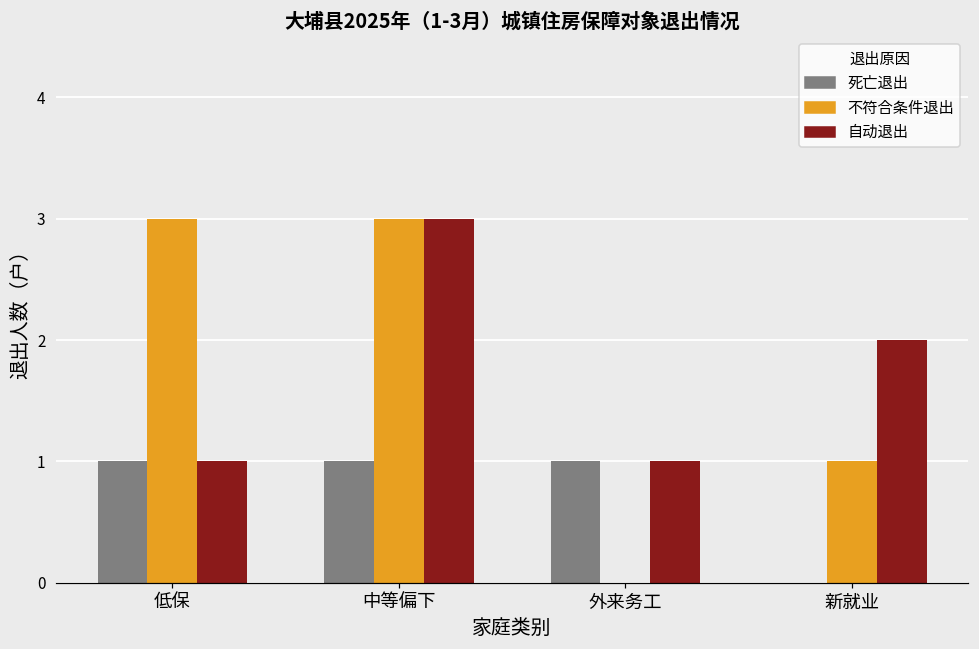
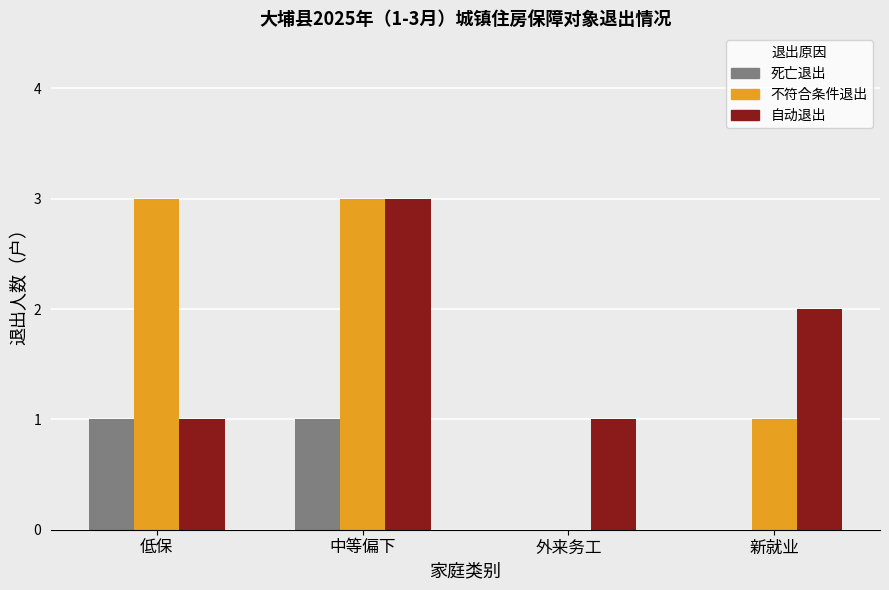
死亡退出, 外来务工: 1 -> 0
